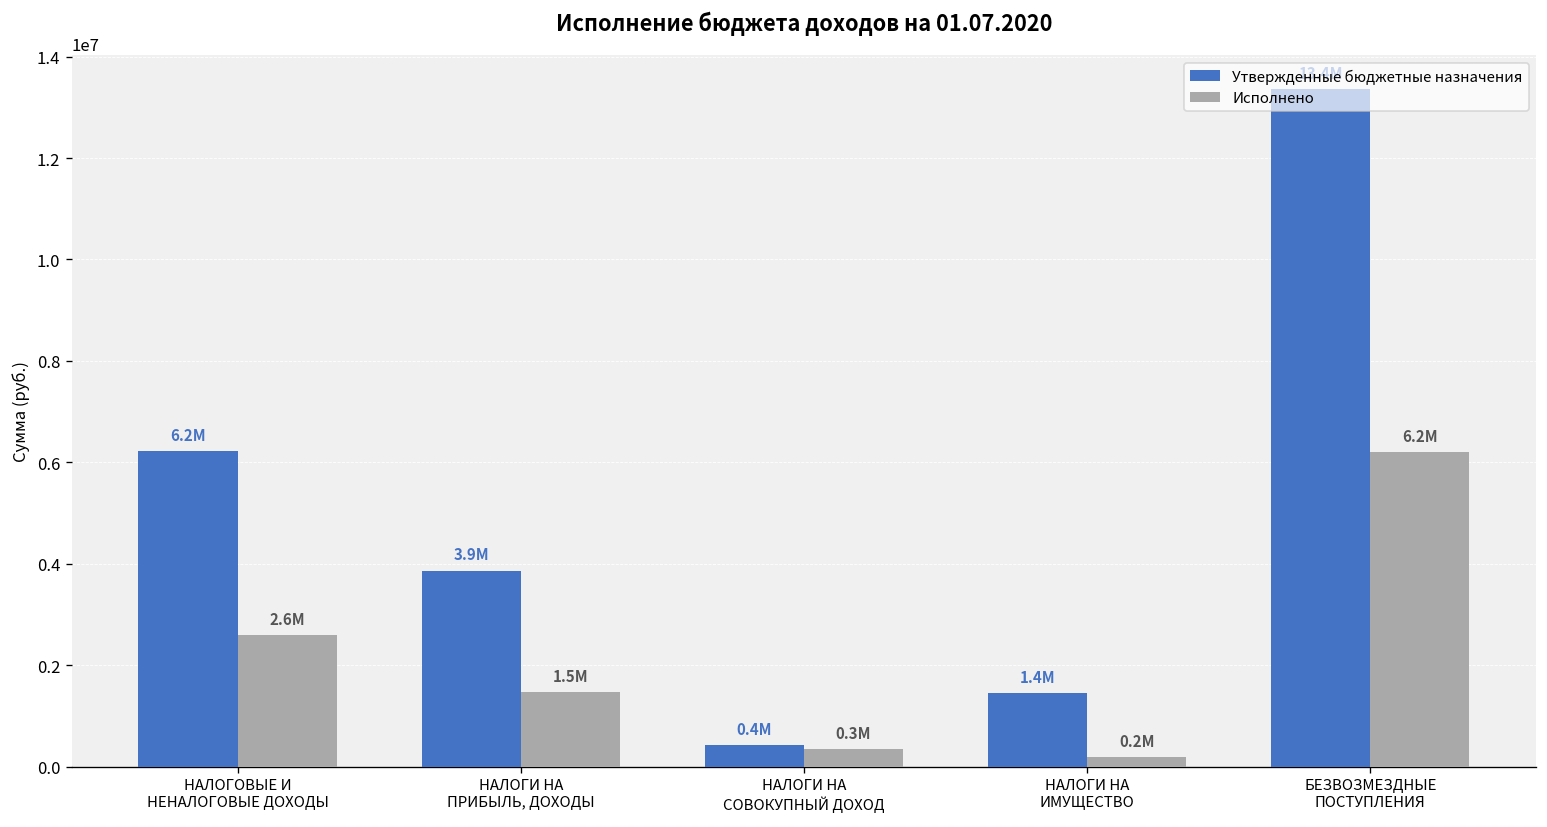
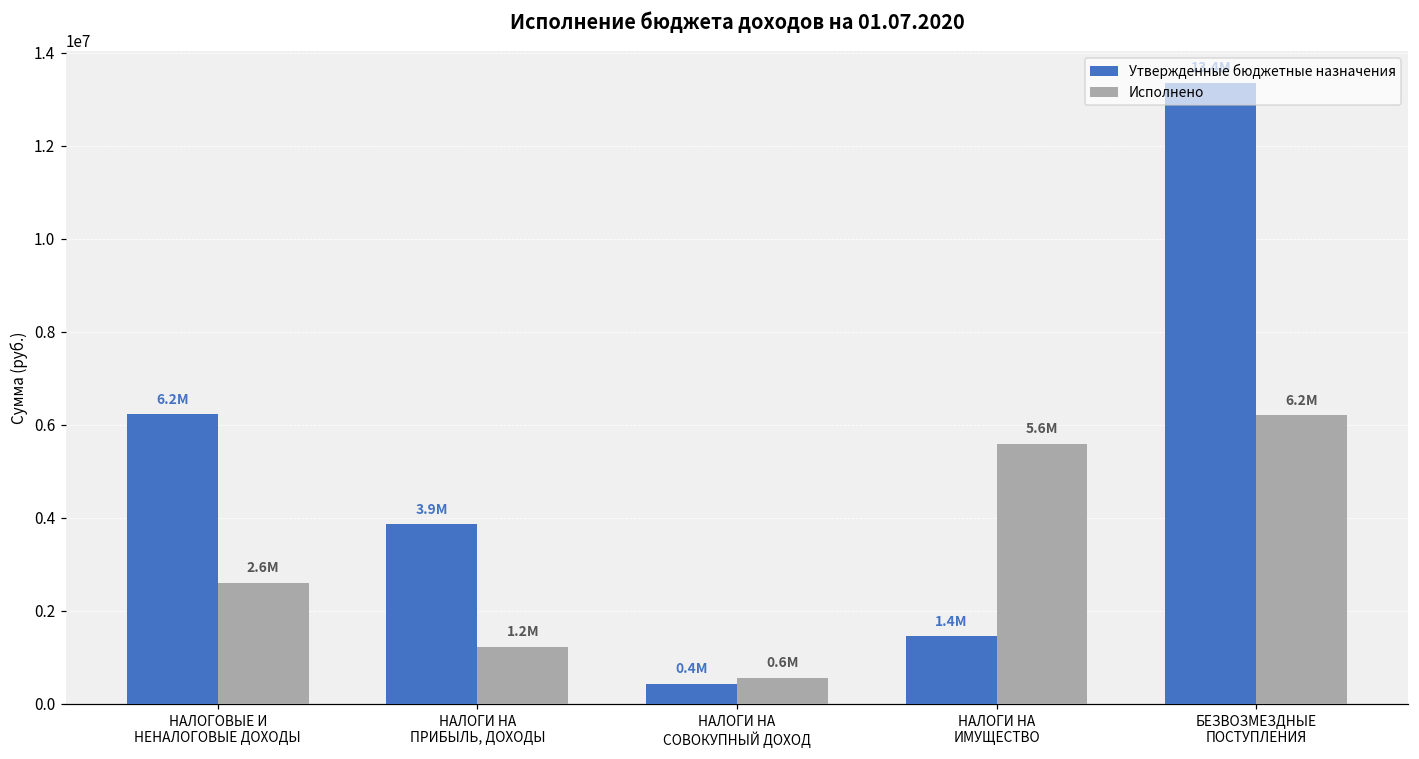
Исполнено, НАЛОГИ НА ПРИБЫЛЬ, ДОХОДЫ: 1.5M -> 1.2M
Исполнено, НАЛОГИ НА СОВОКУПНЫЙ ДОХОД: 0.3M -> 0.6M
Исполнено, НАЛОГИ НА ИМУЩЕСТВО: 0.2M -> 5.6M
